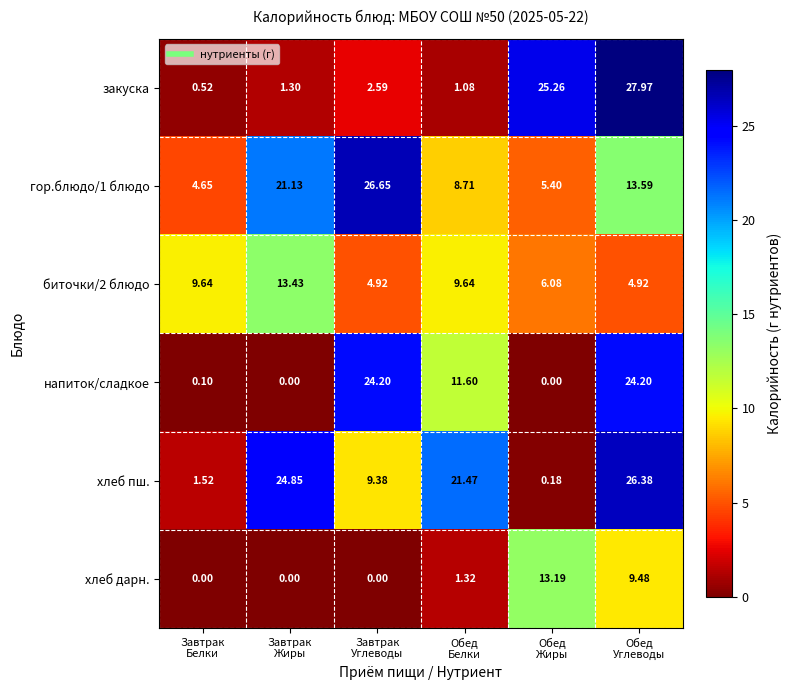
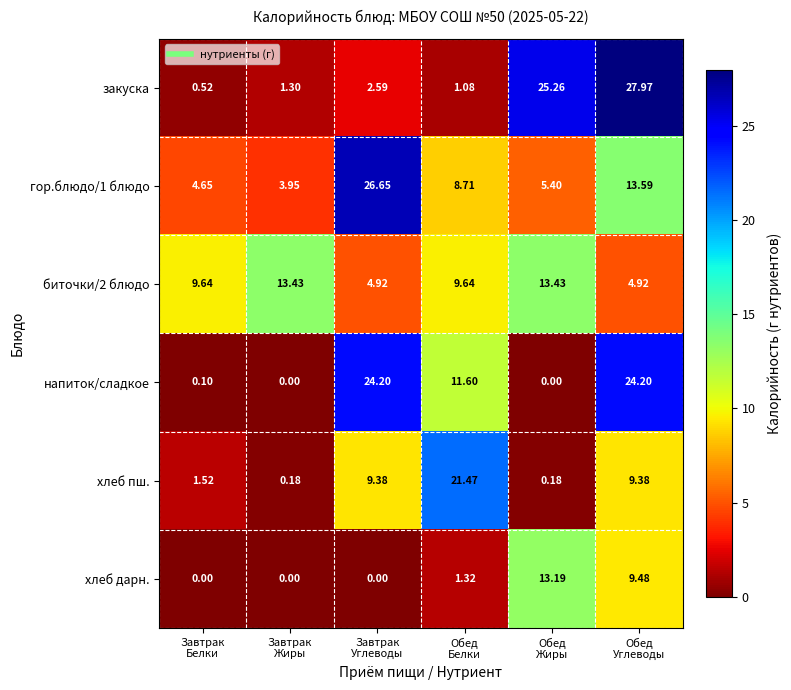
гор.блюдо/1 блюдо, Завтрак Жиры: 21.13 -> 3.95
биточки/2 блюдо, Обед Жиры: 6.08 -> 13.43
хлеб пш., Завтрак Жиры: 24.85 -> 0.18
хлеб пш., Обед Углеводы: 26.38 -> 9.38
